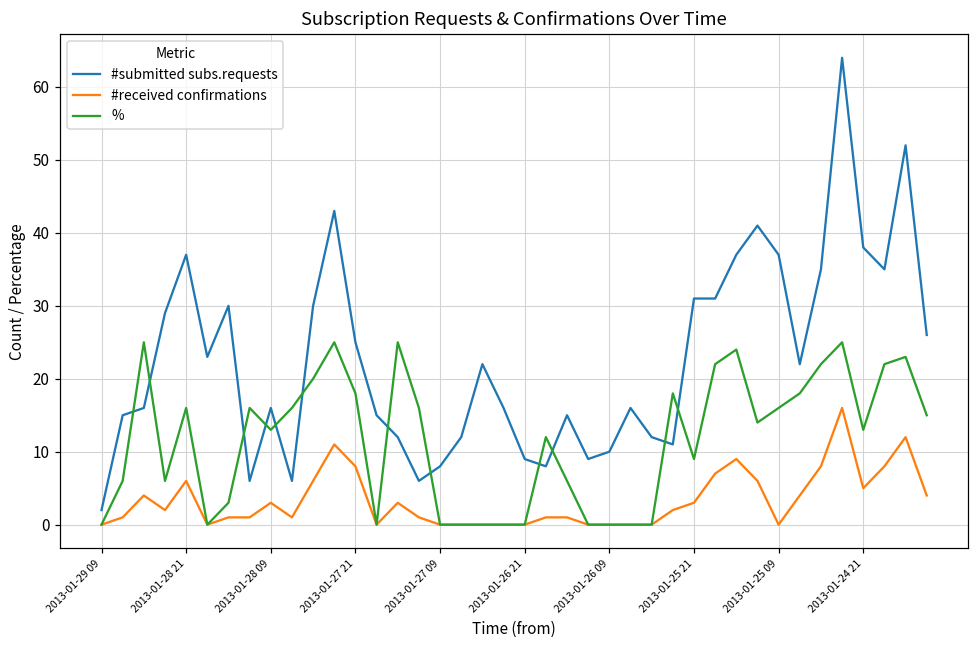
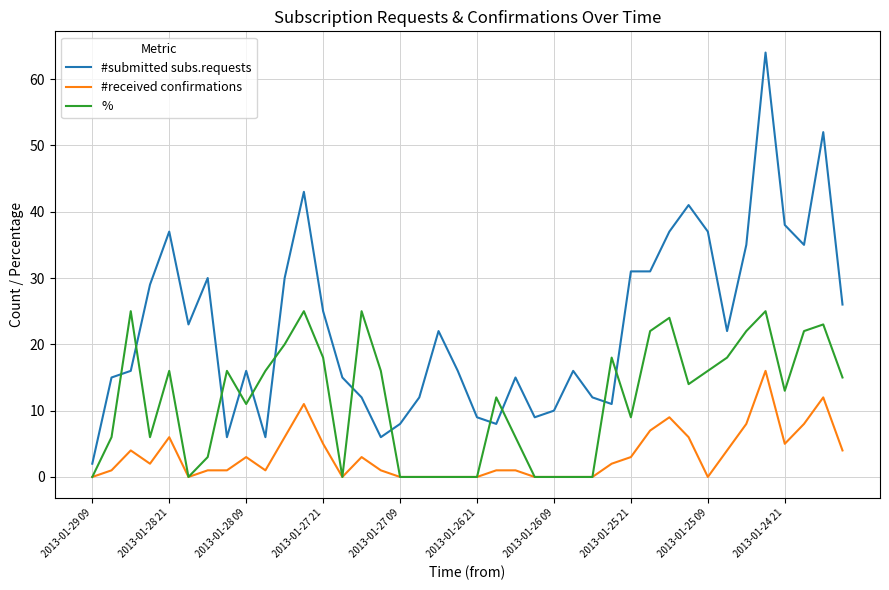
%, 2013-01-28 09: 13 -> 11
#received confirmations, 2013-01-27 21: 8 -> 5
